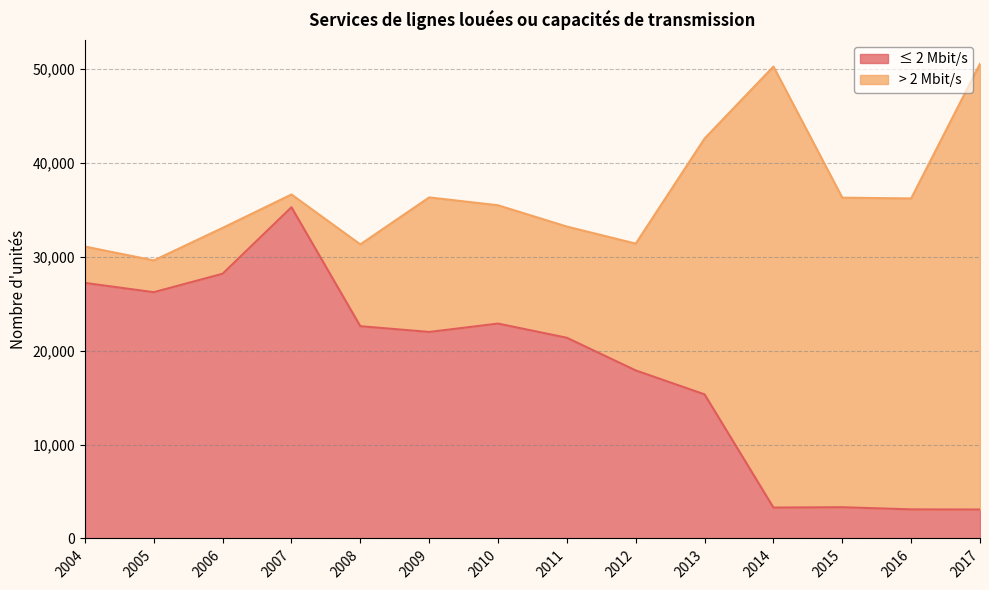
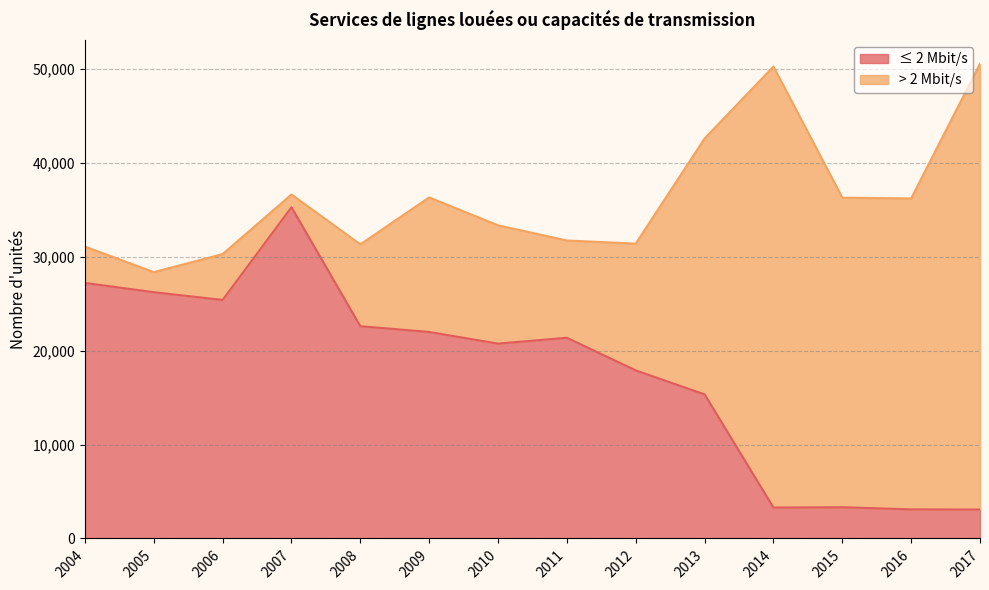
> 2 Mbit/s, 2005: 3,000 -> 2,000
≤ 2 Mbit/s, 2006: 28,000 -> 25,000
≤ 2 Mbit/s, 2010: 23,000 -> 21,000
> 2 Mbit/s, 2011: 12,000 -> 10,000
